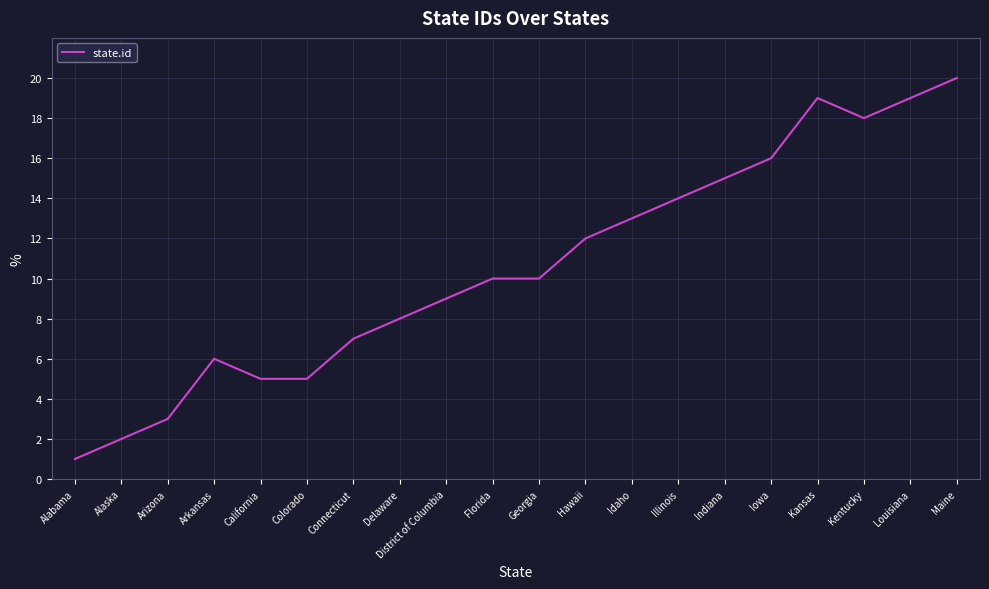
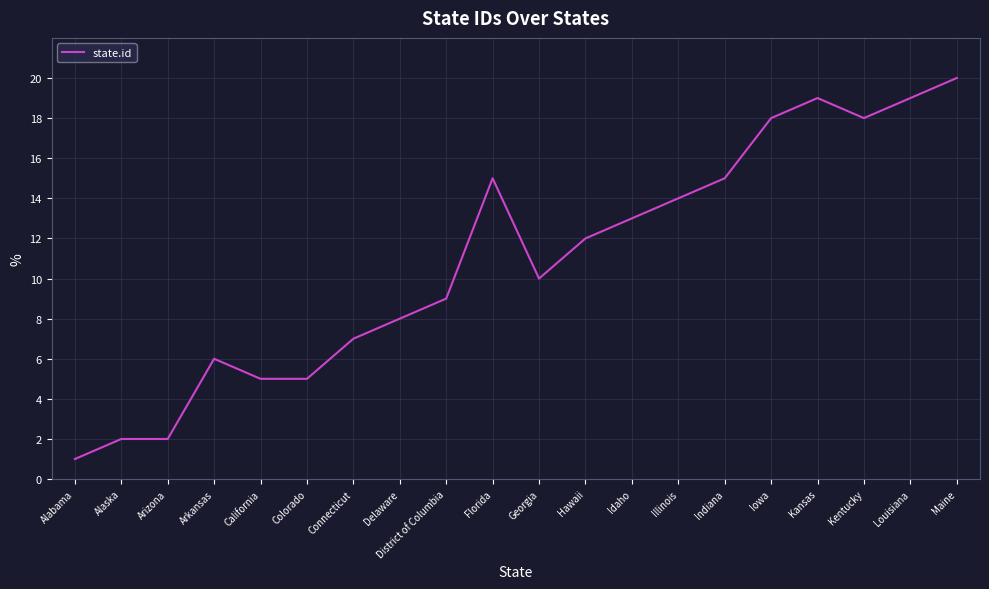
Arizona: 3 -> 2
Florida: 10 -> 15
Iowa: 16 -> 18
